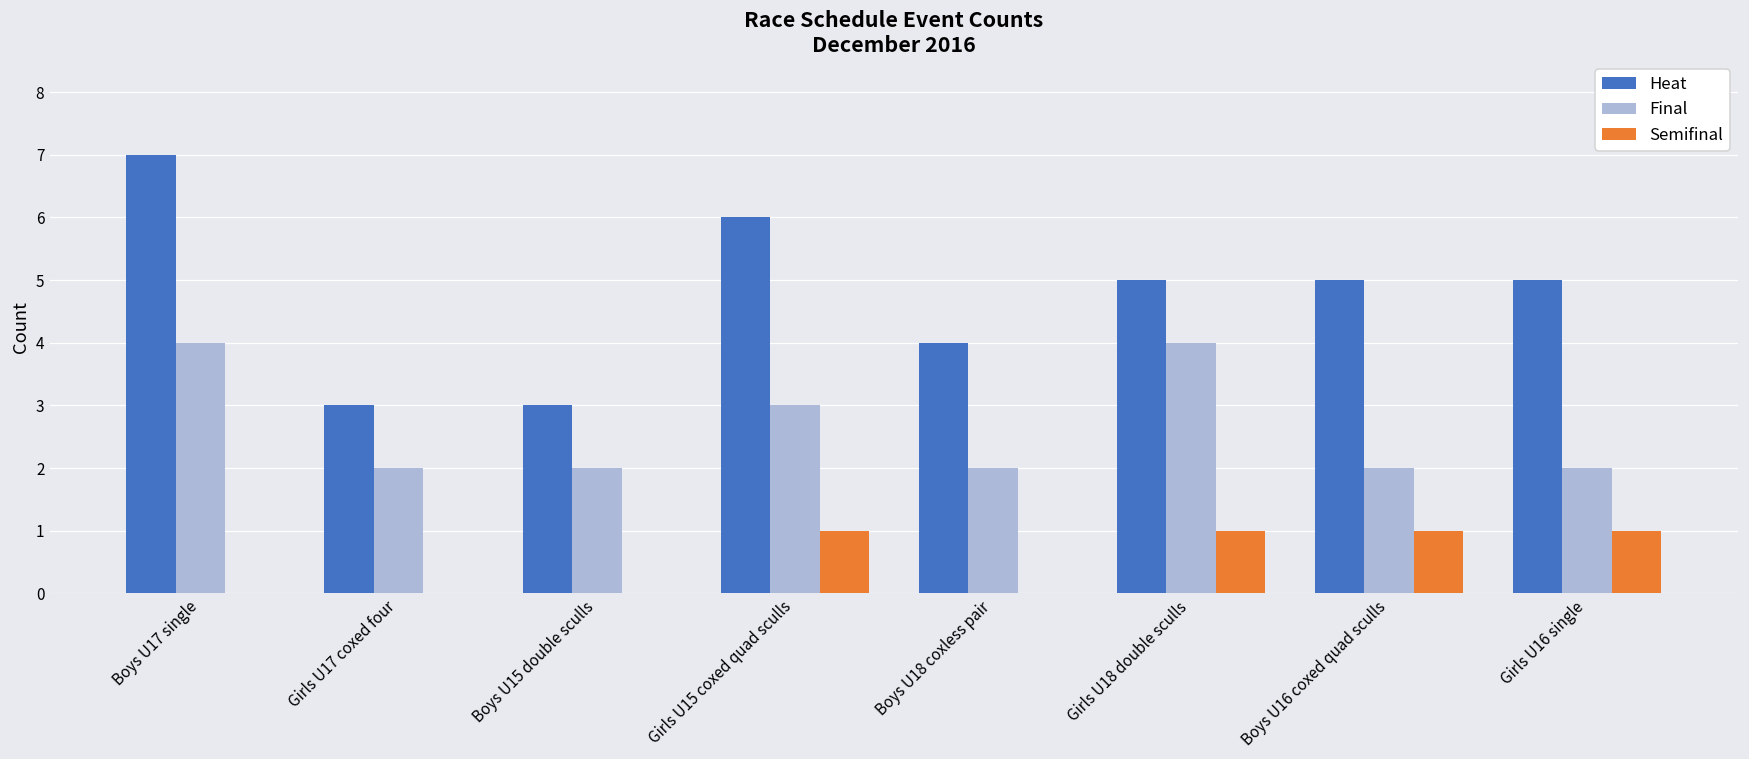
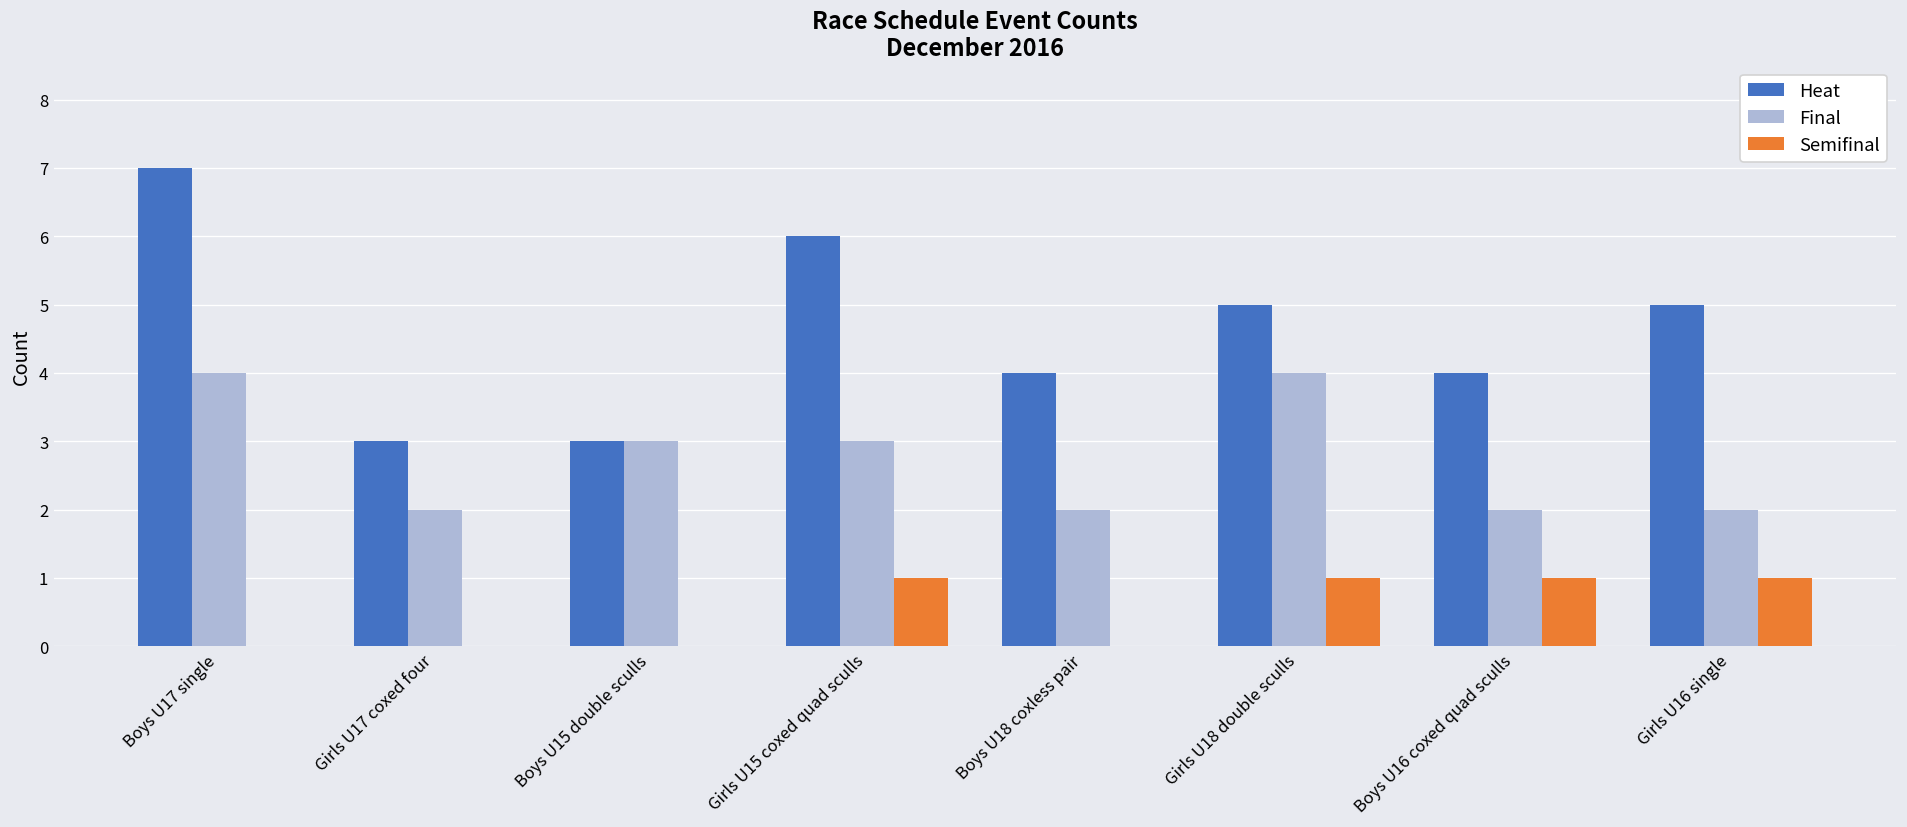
Final, Boys U15 double sculls: 2 -> 3
Heat, Boys U16 coxed quad sculls: 5 -> 4
